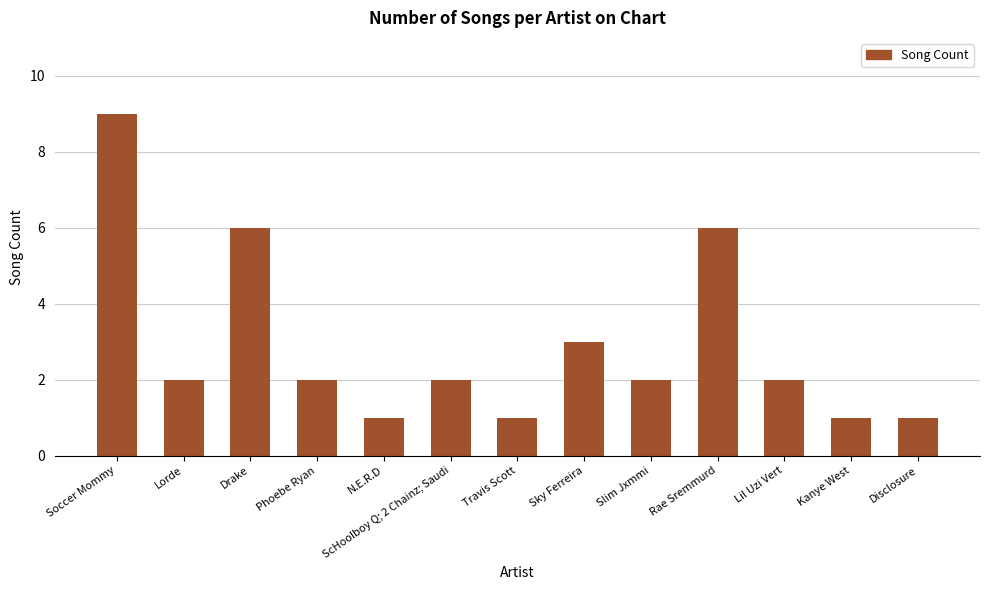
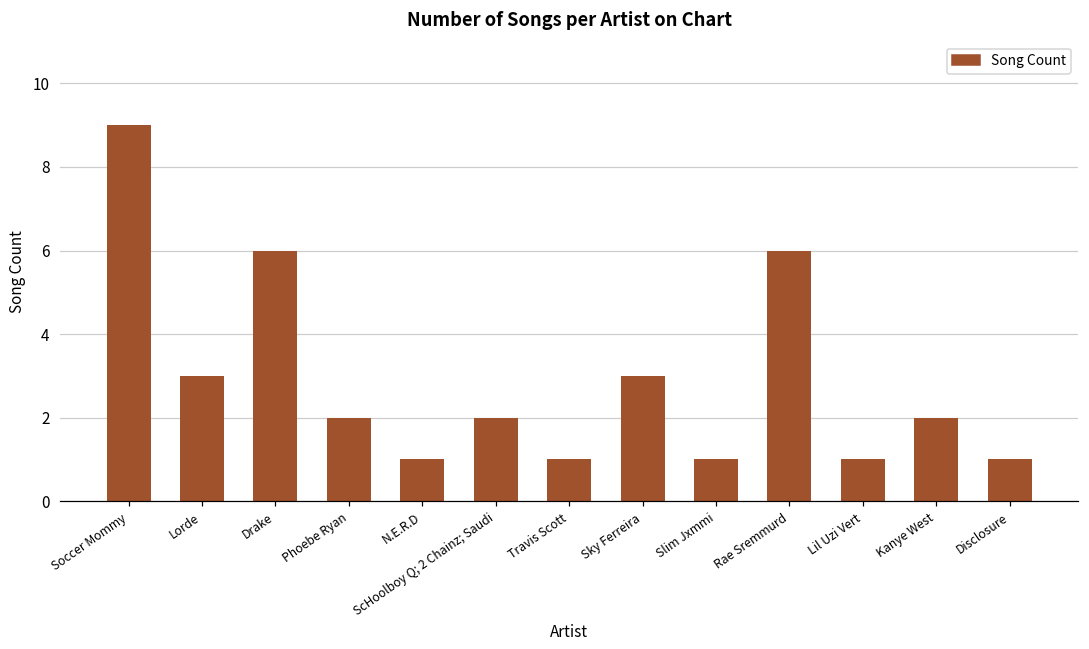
Lorde: 2 -> 3
Slim Jxmmi: 2 -> 1
Lil Uzi Vert: 2 -> 1
Kanye West: 1 -> 2
